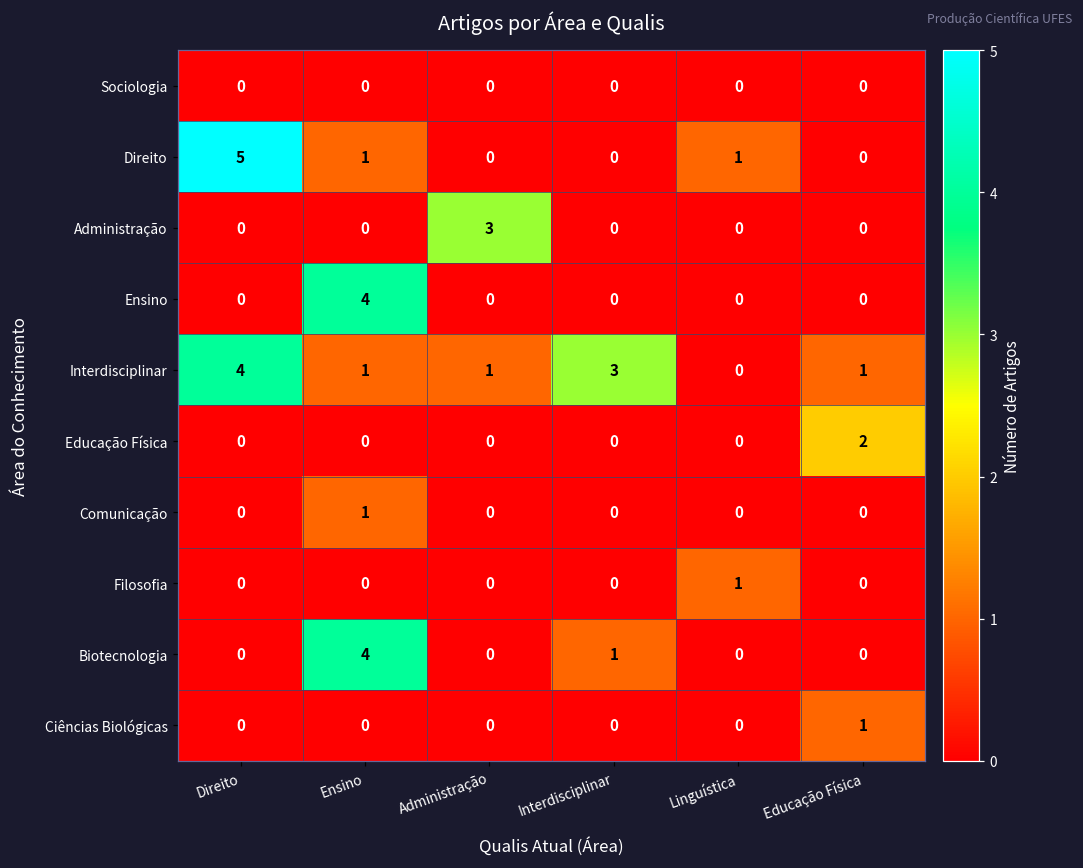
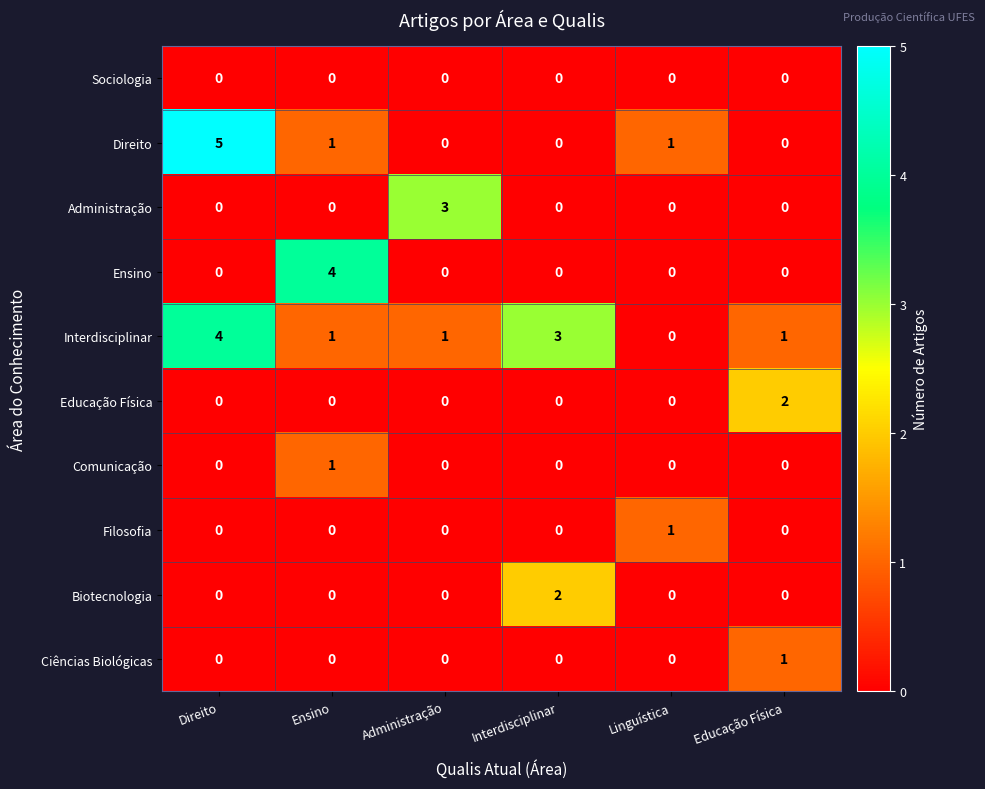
Biotecnologia, Ensino: 4 -> 0
Biotecnologia, Interdisciplinar: 1 -> 2
